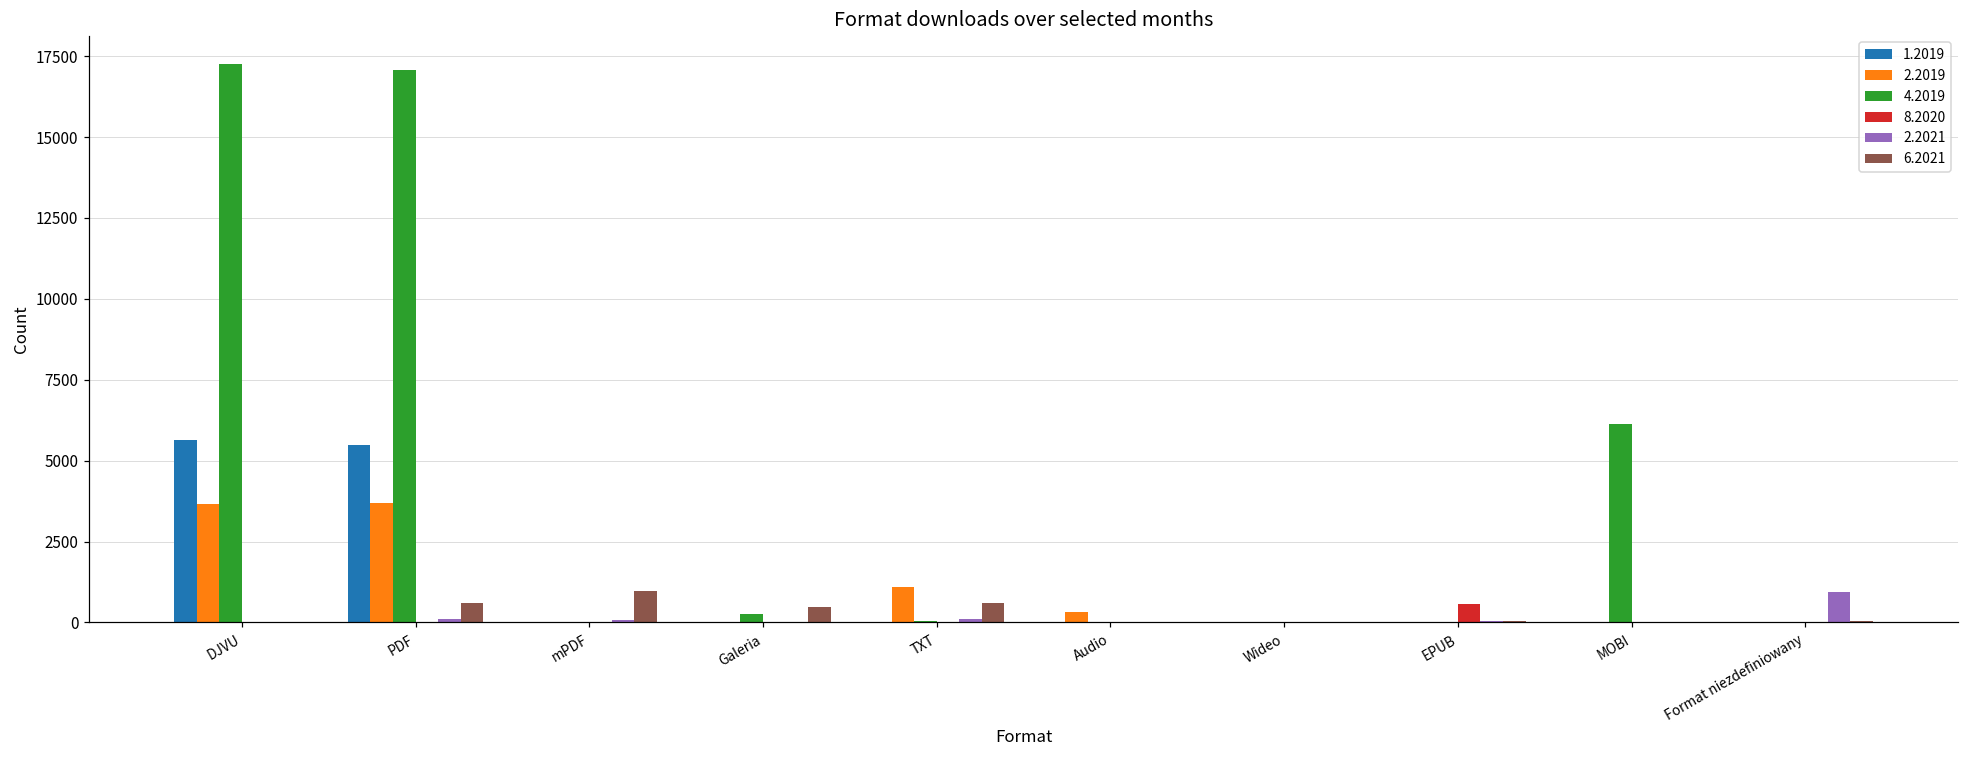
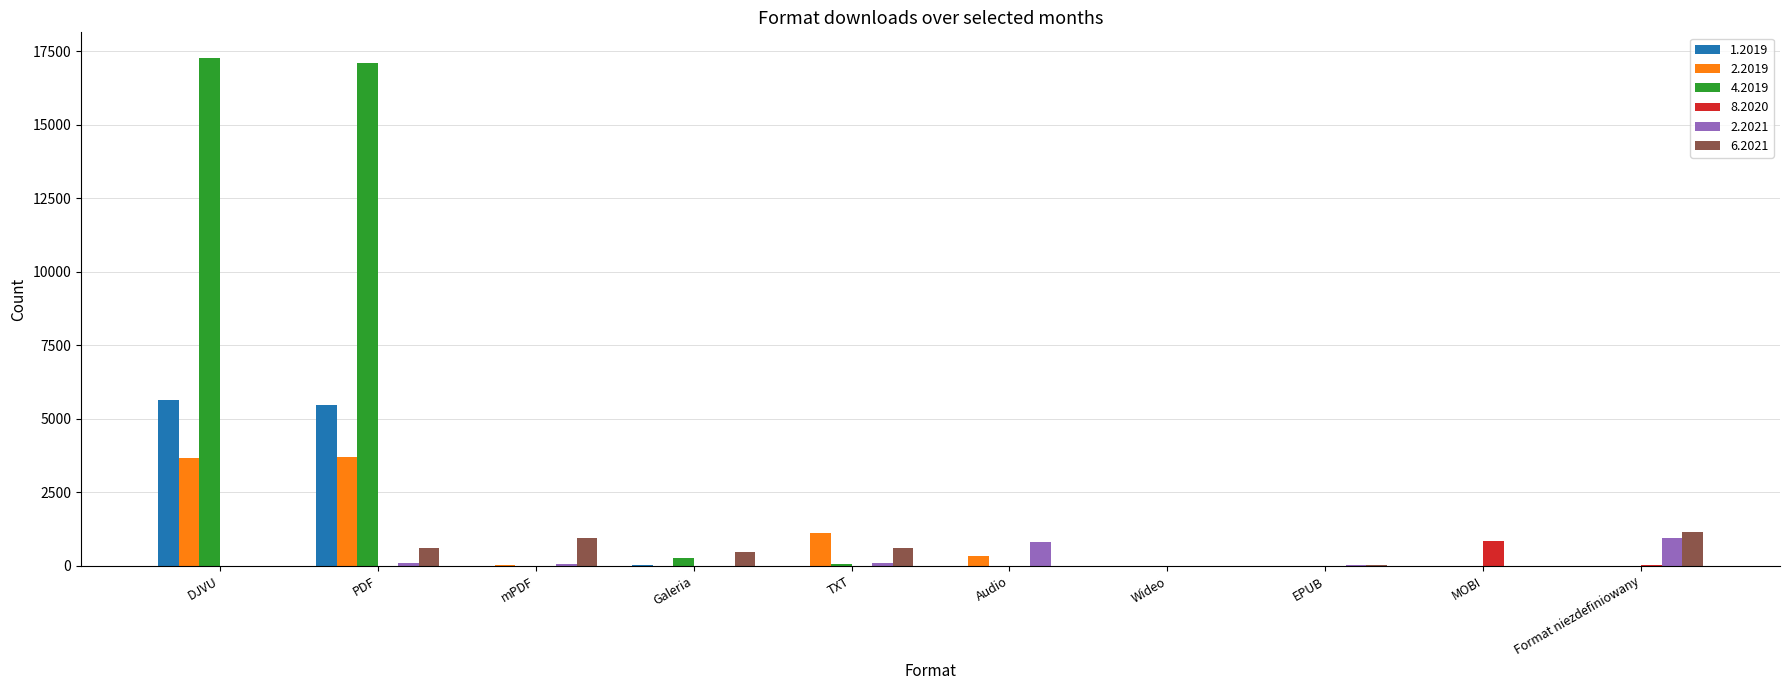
2.2021, Audio: 0 -> 800
8.2020, EPUB: 600 -> 0
4.2019, MOBI: 6100 -> 0
8.2020, MOBI: 0 -> 800
6.2021, Format niezdefiniowany: 0 -> 1100
